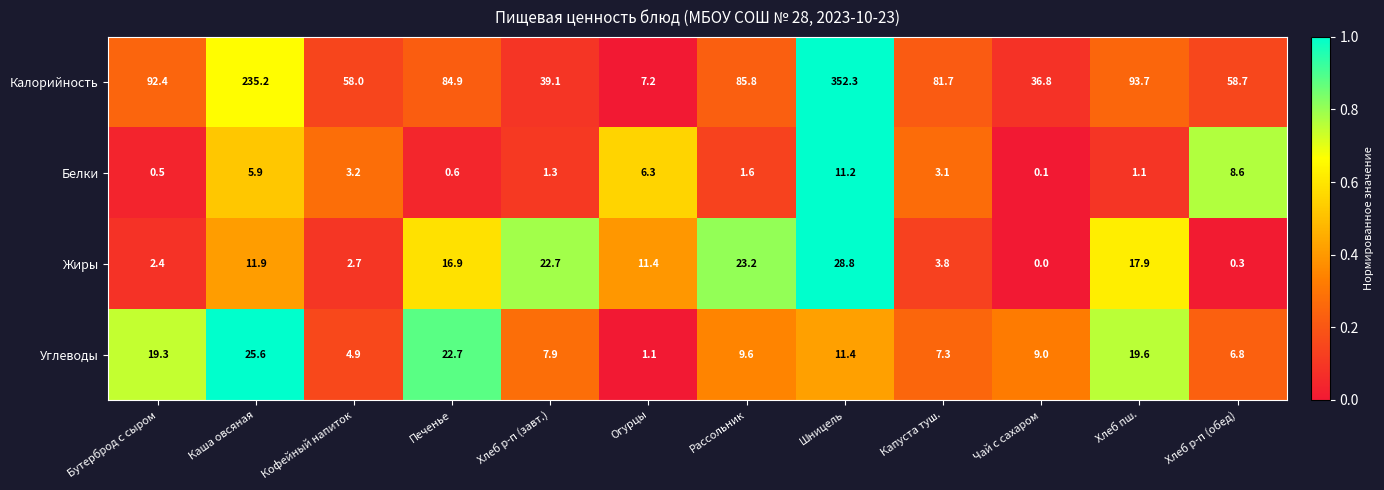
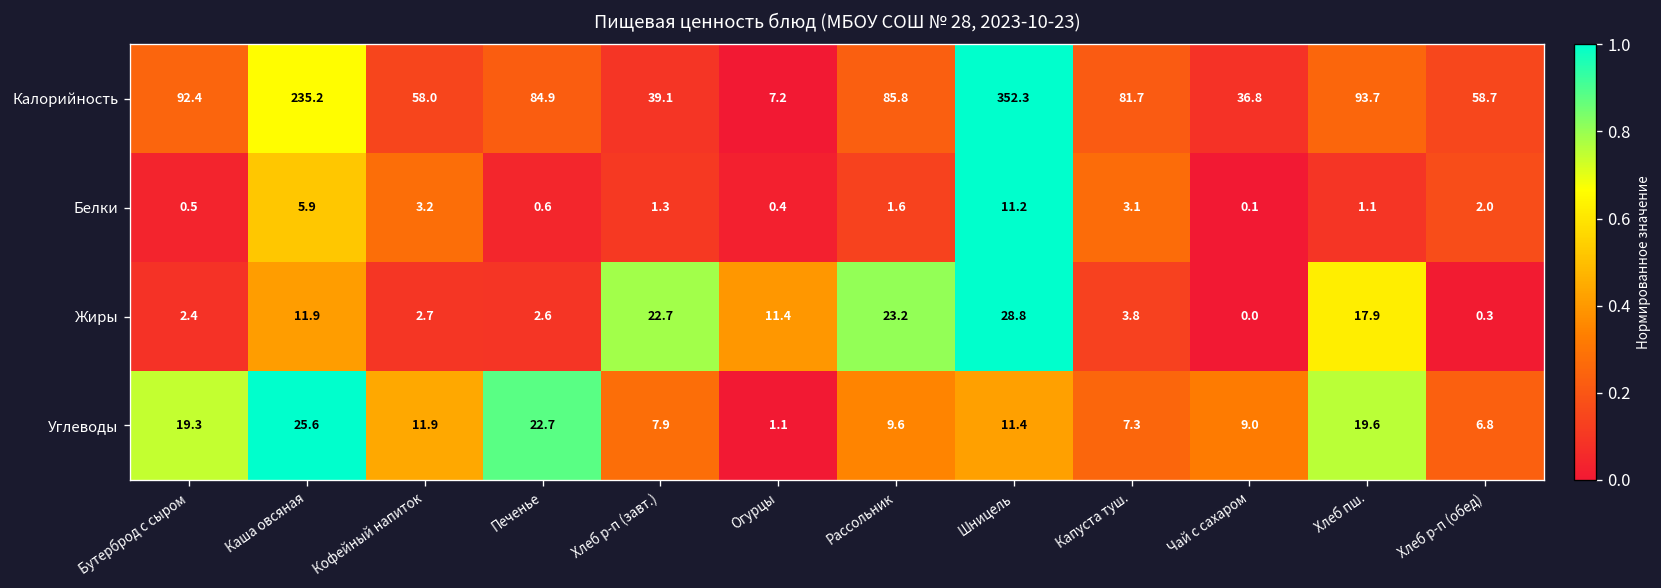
Белки, Огурцы: 6.3 -> 0.4
Белки, Хлеб р-п (обед): 8.6 -> 2.0
Жиры, Печенье: 16.9 -> 2.6
Углеводы, Кофейный напиток: 4.9 -> 11.9
